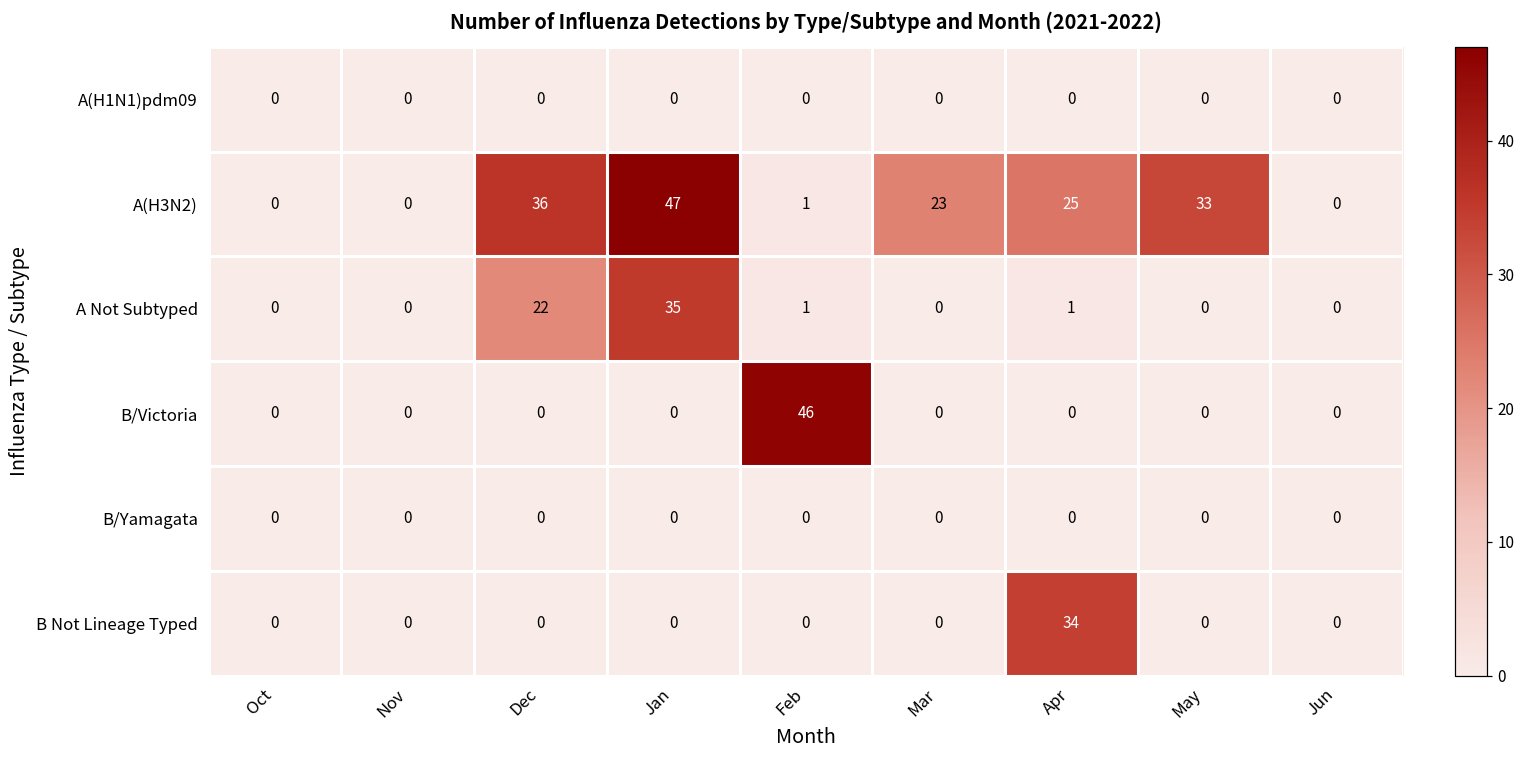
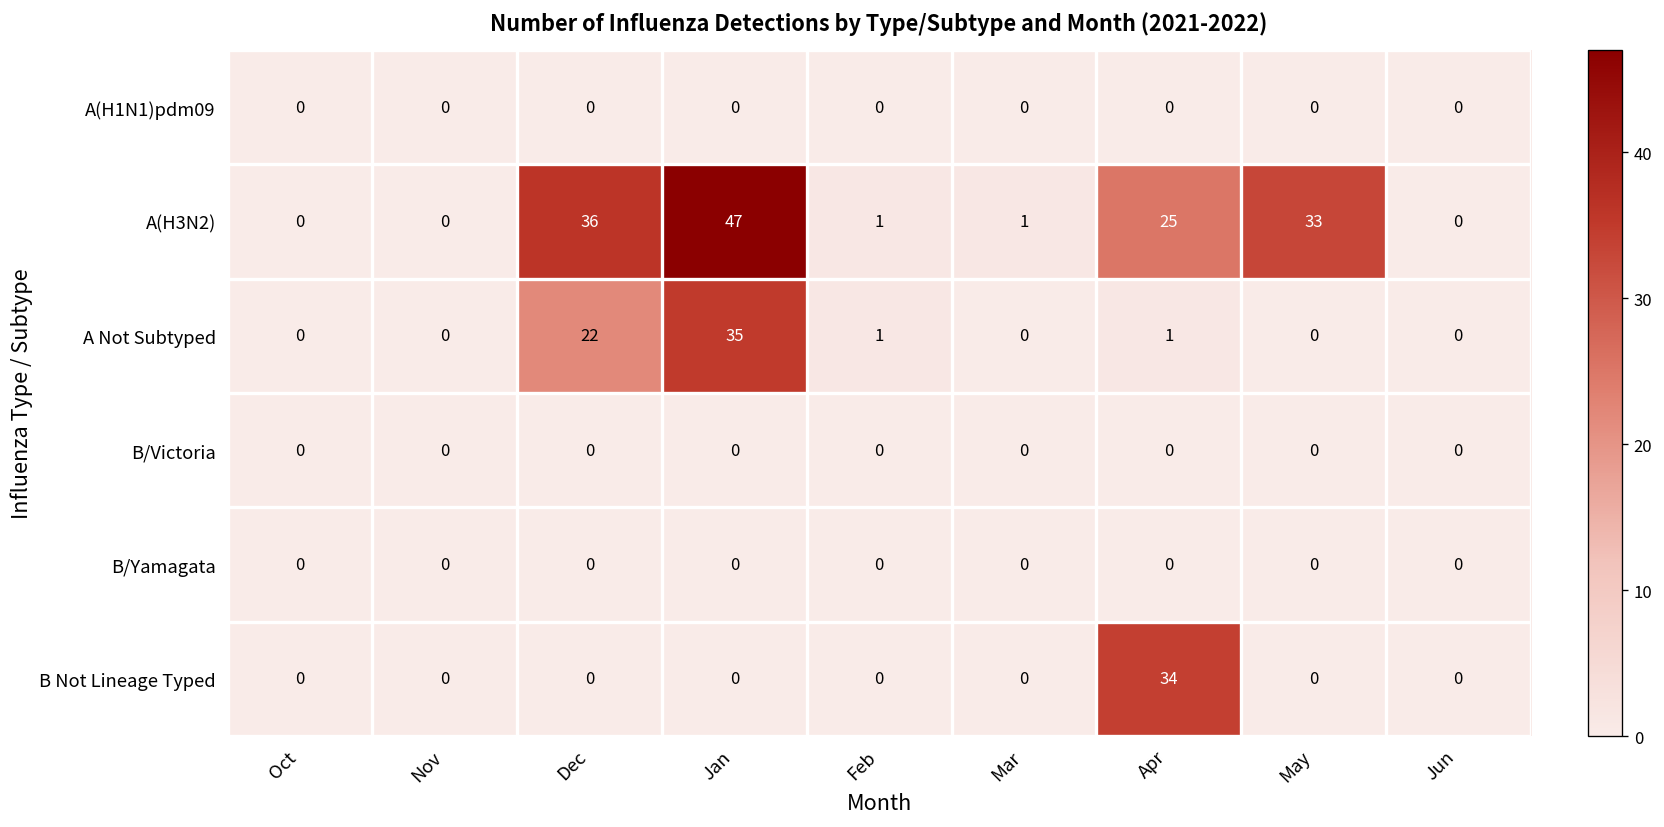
A(H3N2), Mar: 23 -> 1
B/Victoria, Feb: 46 -> 0
